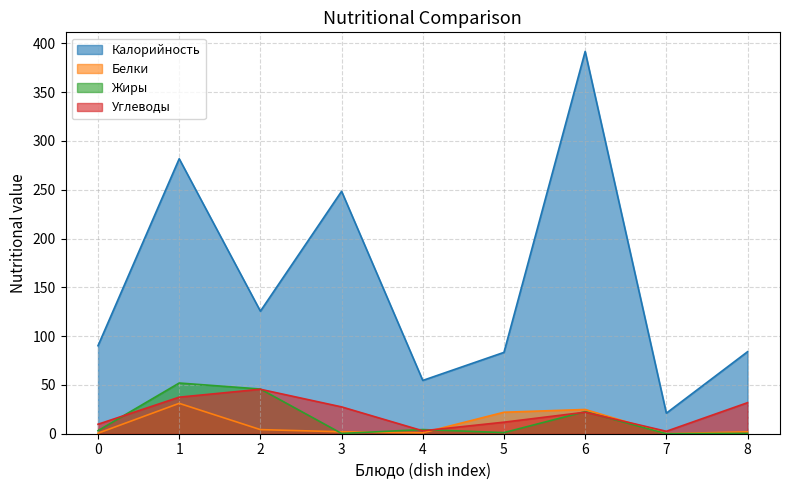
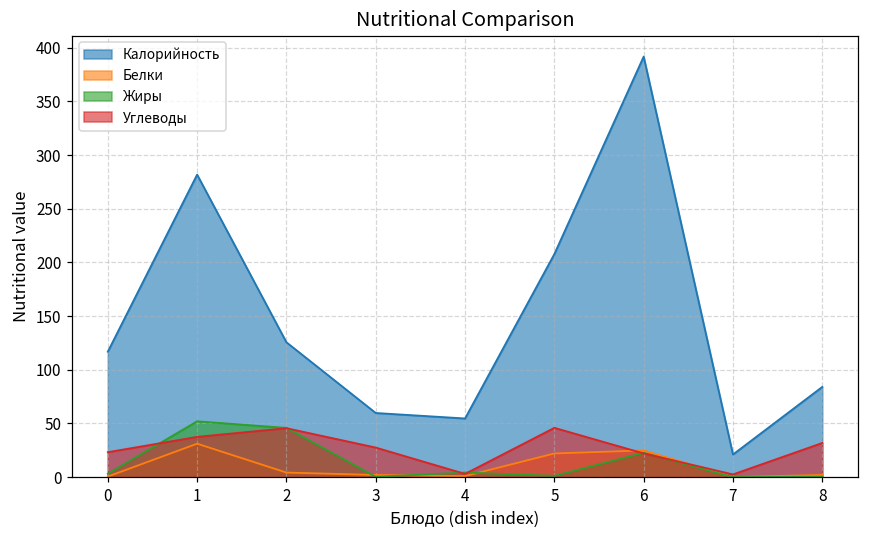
Калорийность, 0: 90 -> 120
Углеводы, 0: 10 -> 20
Калорийность, 3: 250 -> 60
Калорийность, 5: 80 -> 210
Углеводы, 5: 10 -> 50
